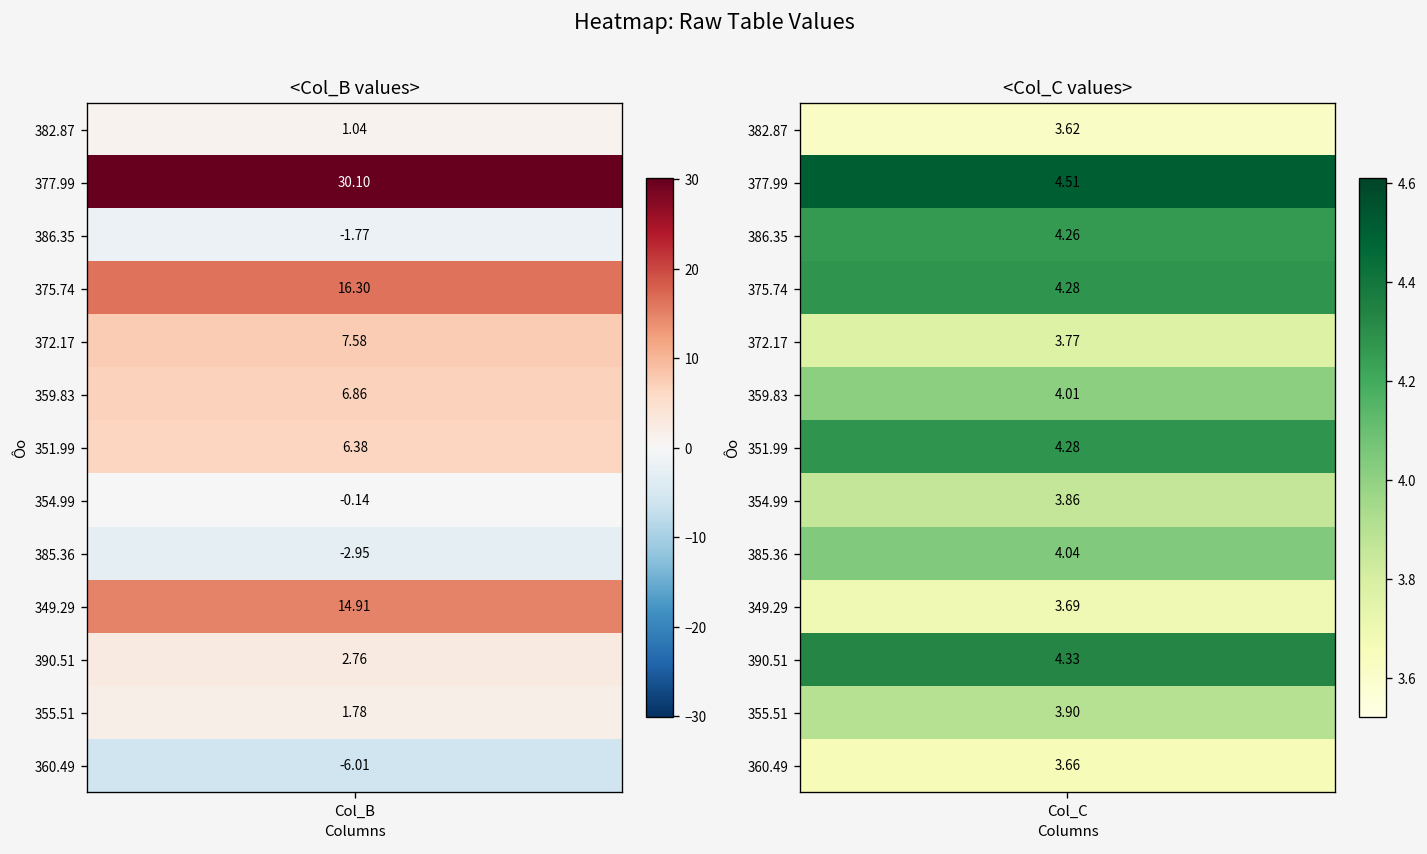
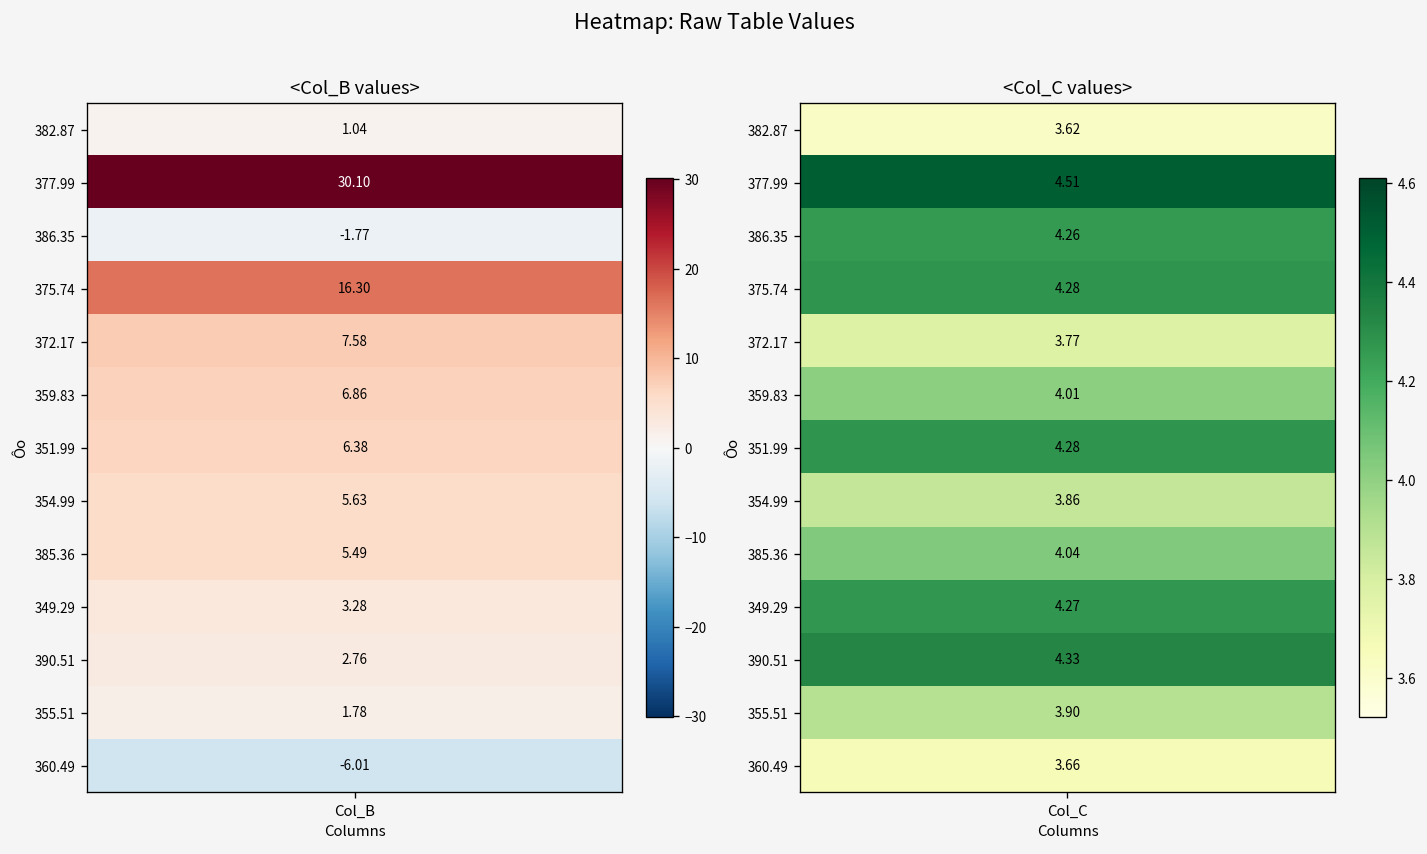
<Col_B values>, 354.99, Col_B: -0.14 -> 5.63
<Col_B values>, 385.36, Col_B: -2.95 -> 5.49
<Col_B values>, 349.29, Col_B: 14.91 -> 3.28
<Col_C values>, 349.29, Col_C: 3.69 -> 4.27
